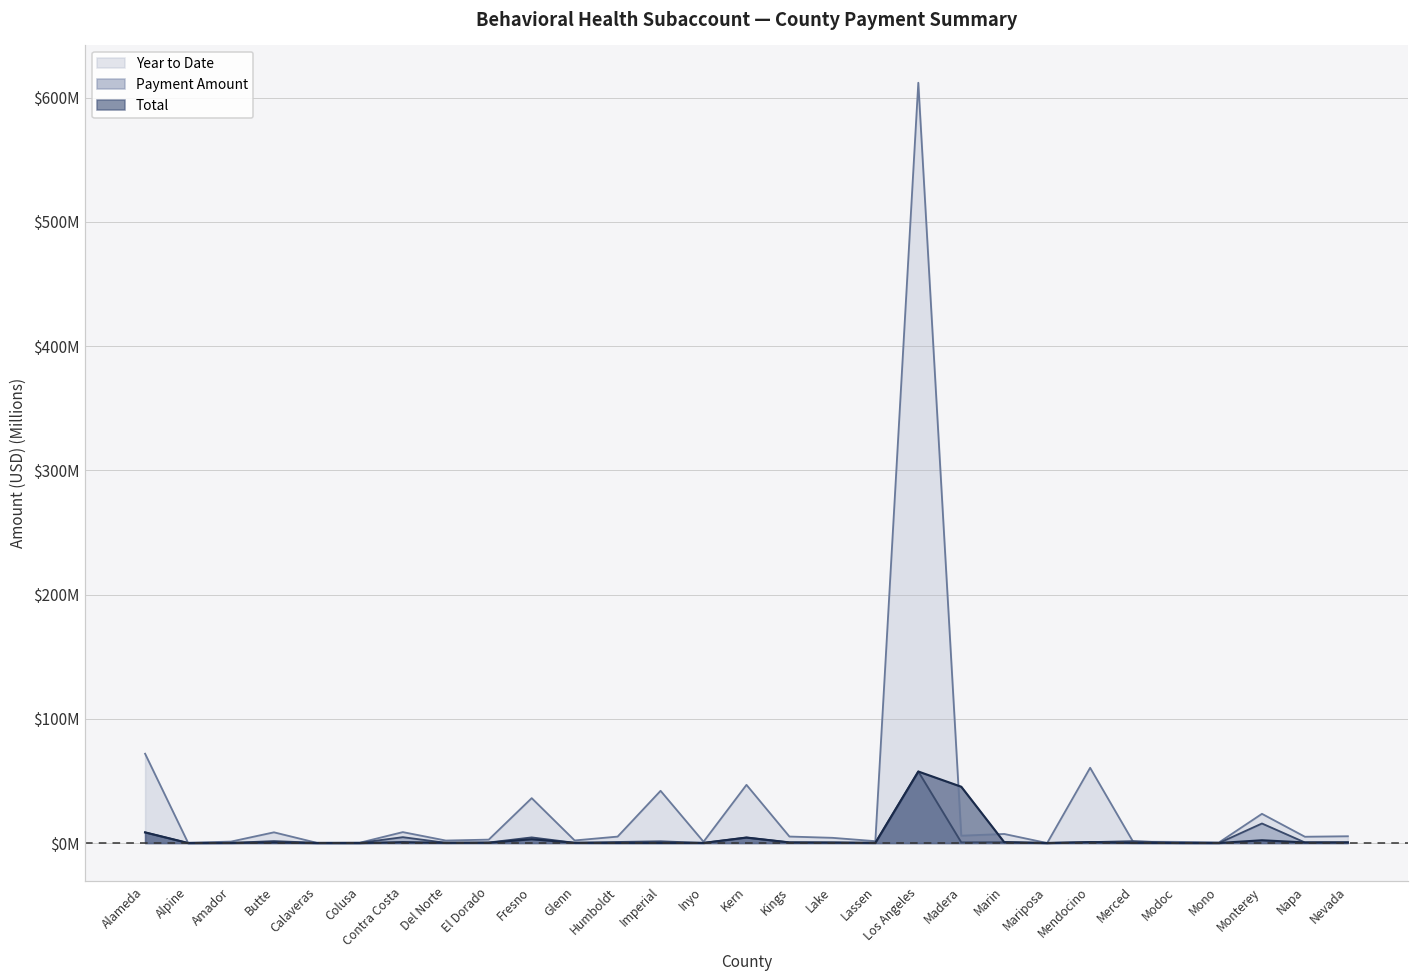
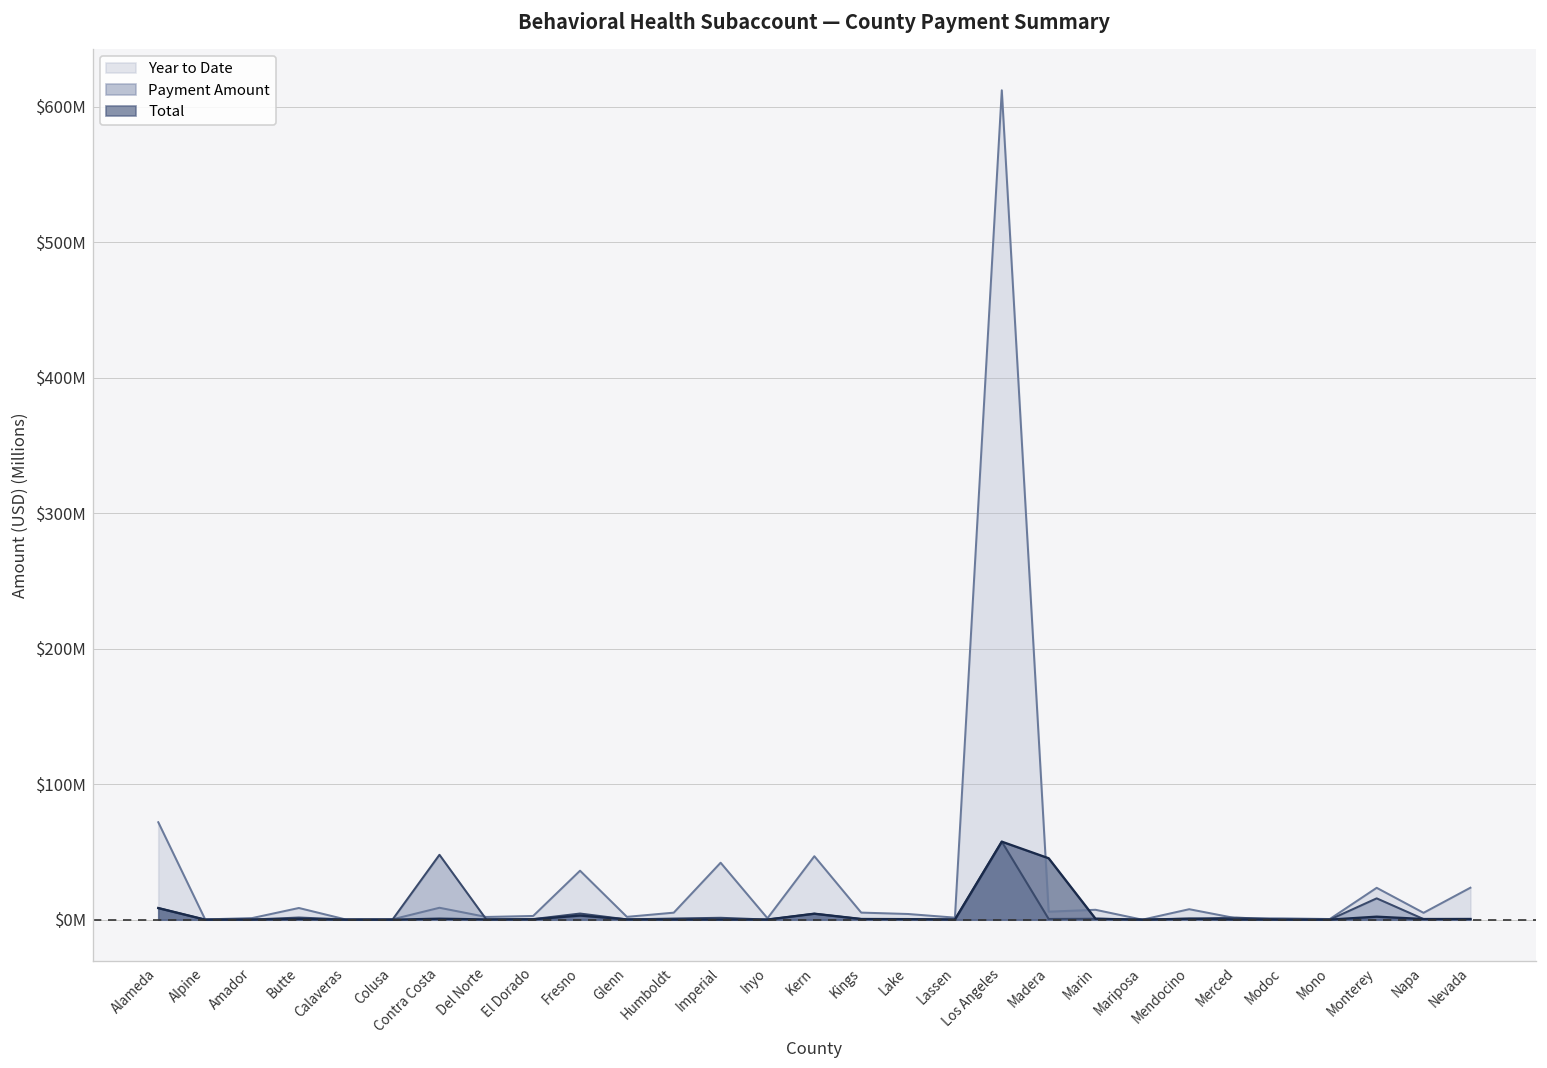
Payment Amount, Contra Costa: $5000000 -> $48000000
Year to Date, Mendocino: $61000000 -> $8000000
Year to Date, Nevada: $5000000 -> $24000000
